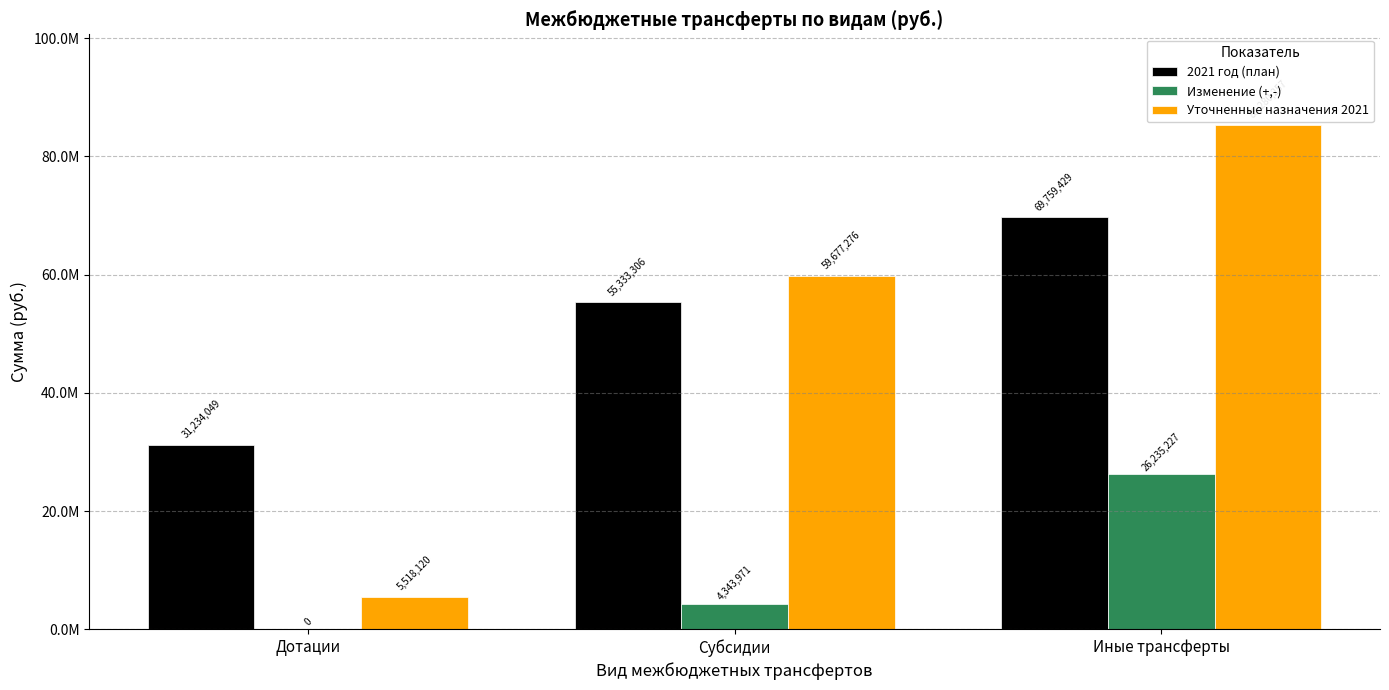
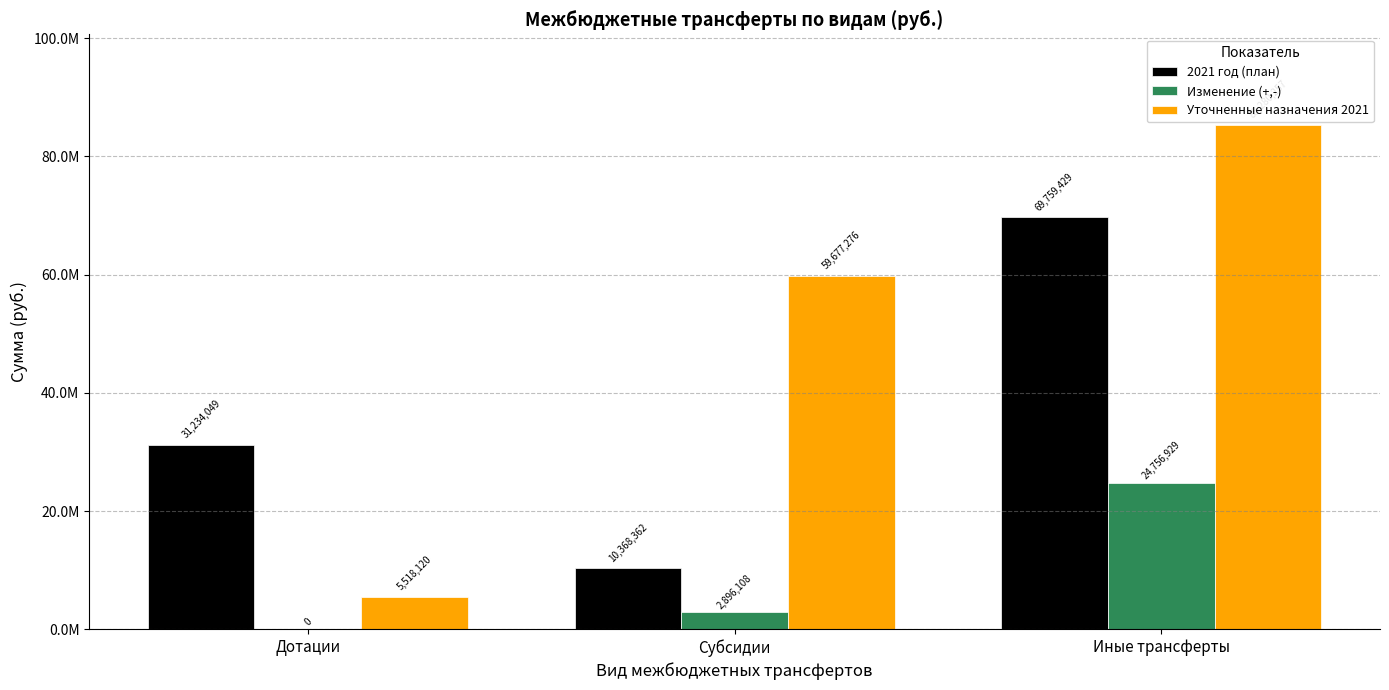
2021 год (план), Субсидии: 55,333,306 -> 10,368,362
Изменение (+,-), Субсидии: 4,343,971 -> 2,896,108
Изменение (+,-), Иные трансферты: 26,235,227 -> 24,756,929
